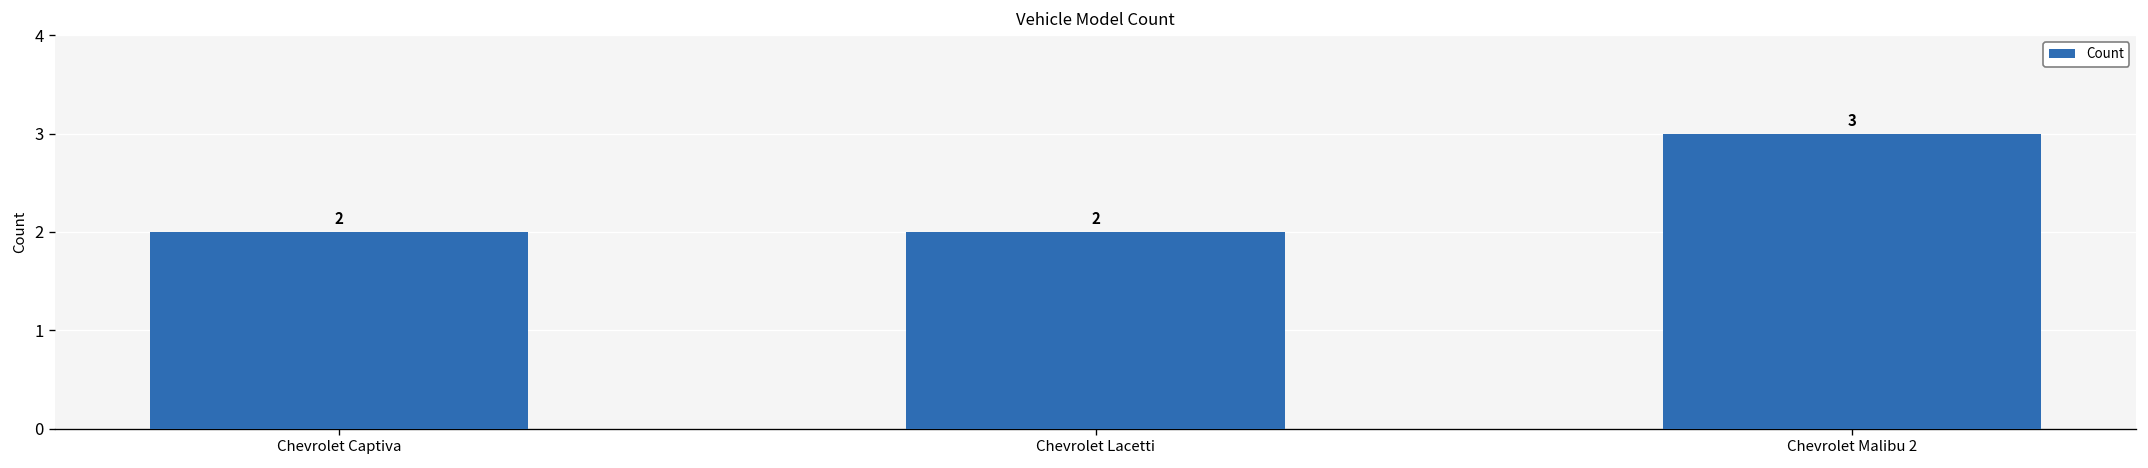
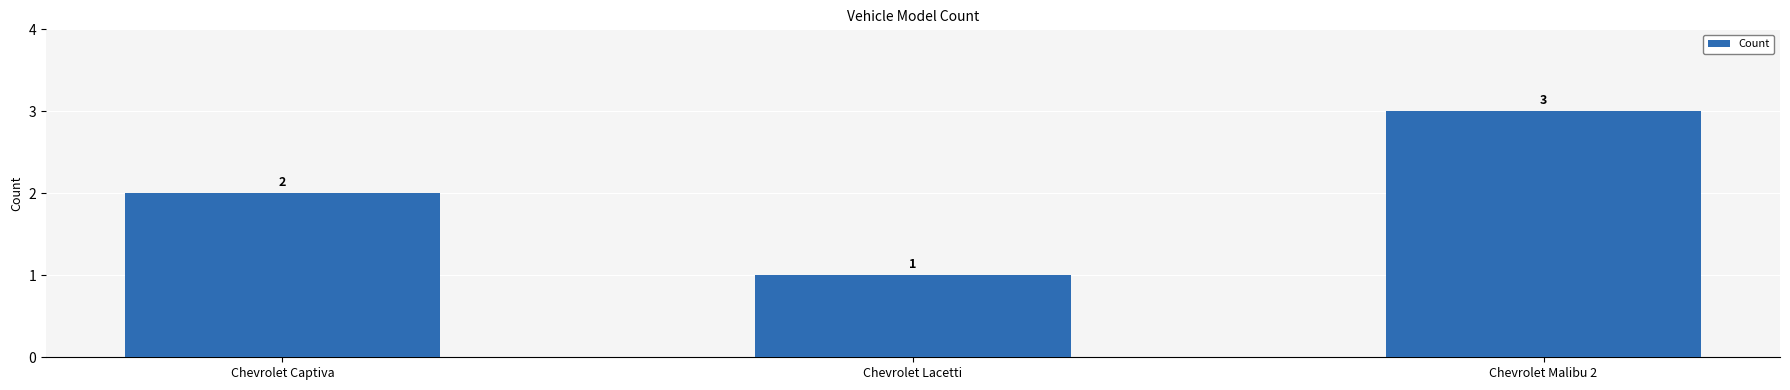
Chevrolet Lacetti: 2 -> 1
